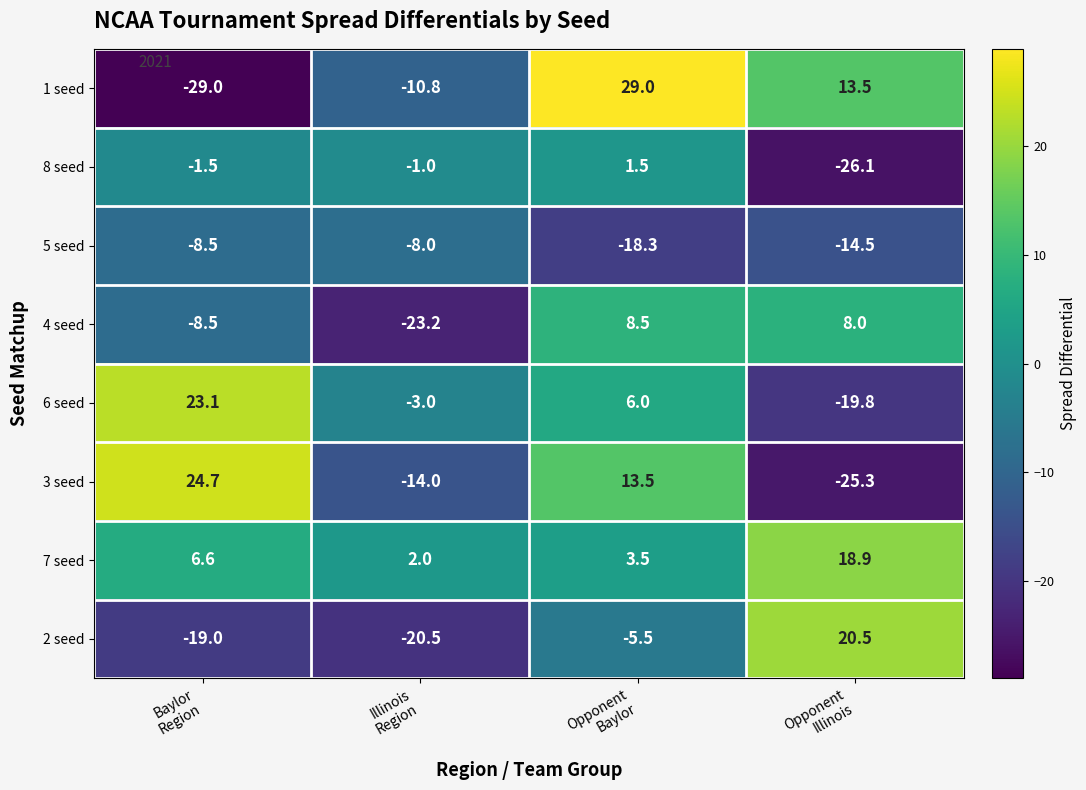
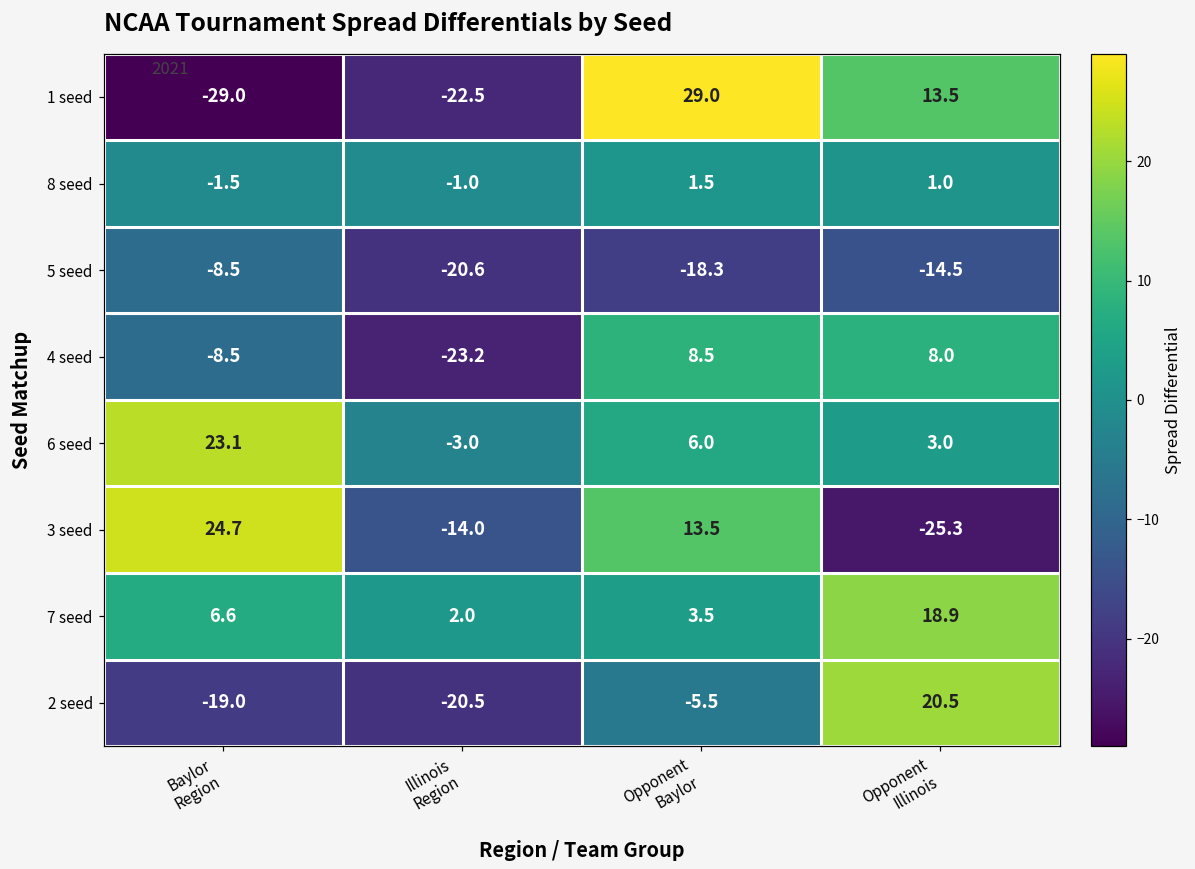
1 seed, Illinois Region: -10.8 -> -22.5
8 seed, Opponent Illinois: -26.1 -> 1.0
5 seed, Illinois Region: -8.0 -> -20.6
6 seed, Opponent Illinois: -19.8 -> 3.0
